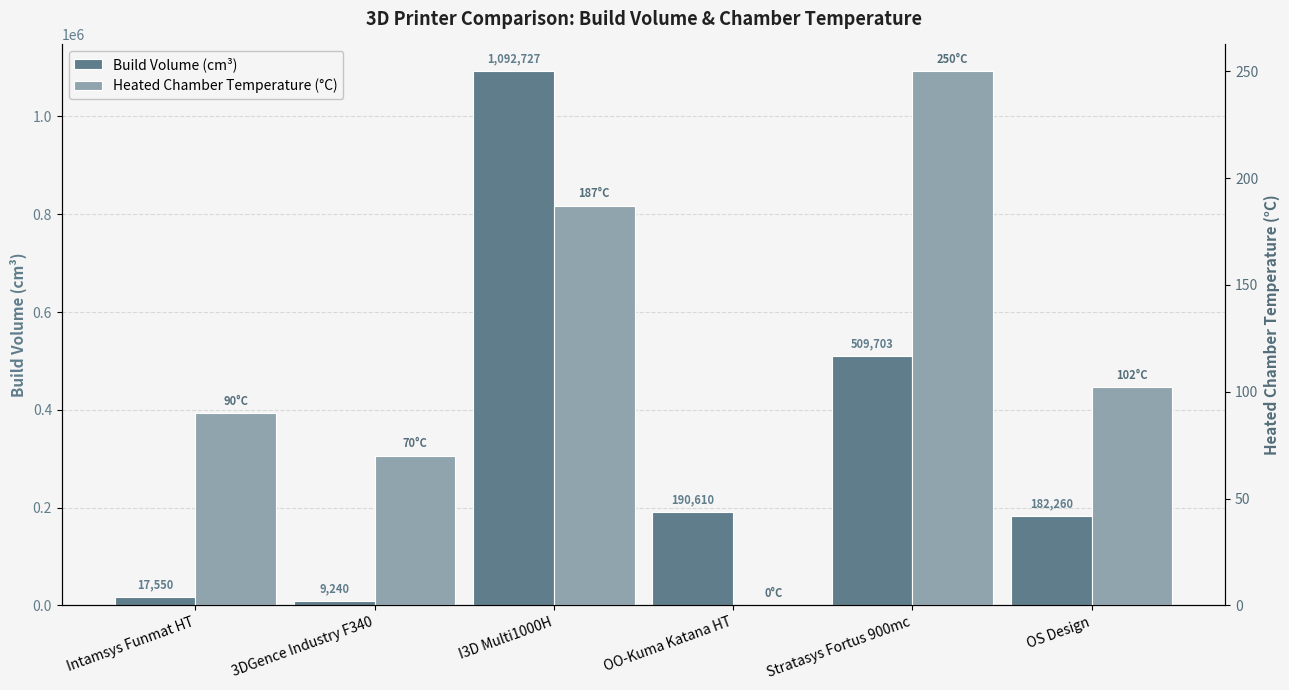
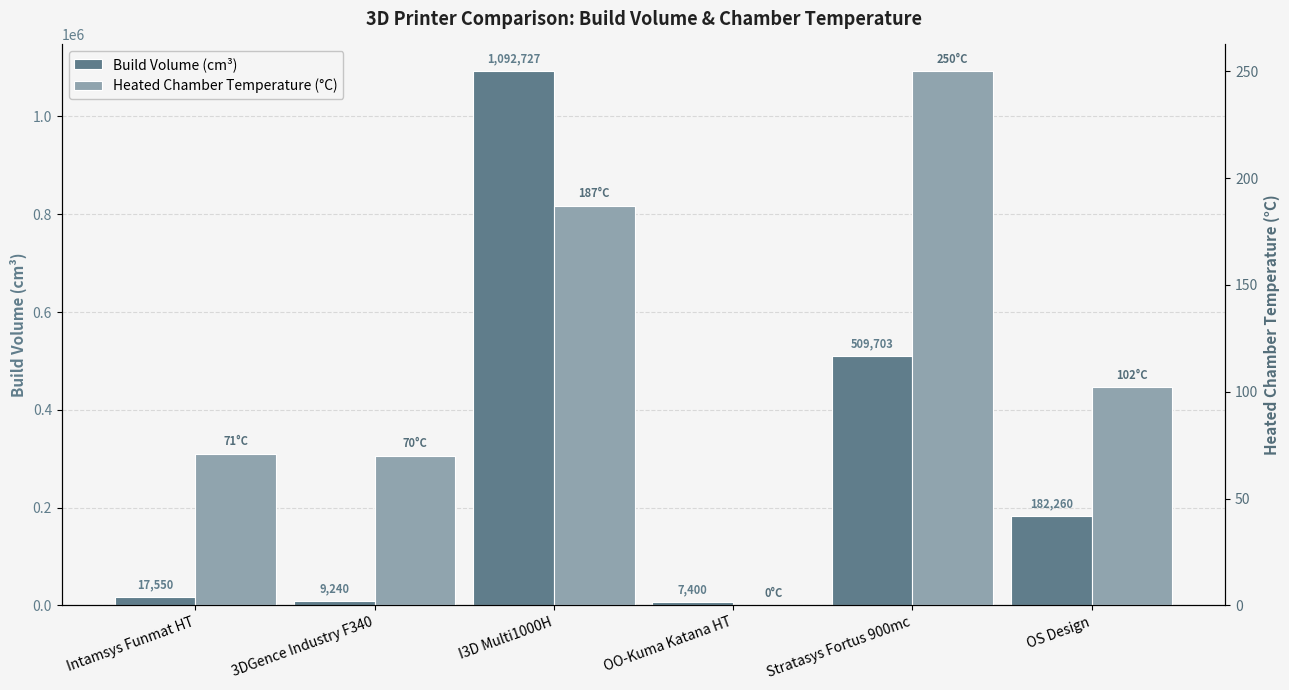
Build Volume (cm³), OO-Kuma Katana HT: 190,610 -> 7,400
Heated Chamber Temperature (°C), Intamsys Funmat HT: 90°C -> 71°C
